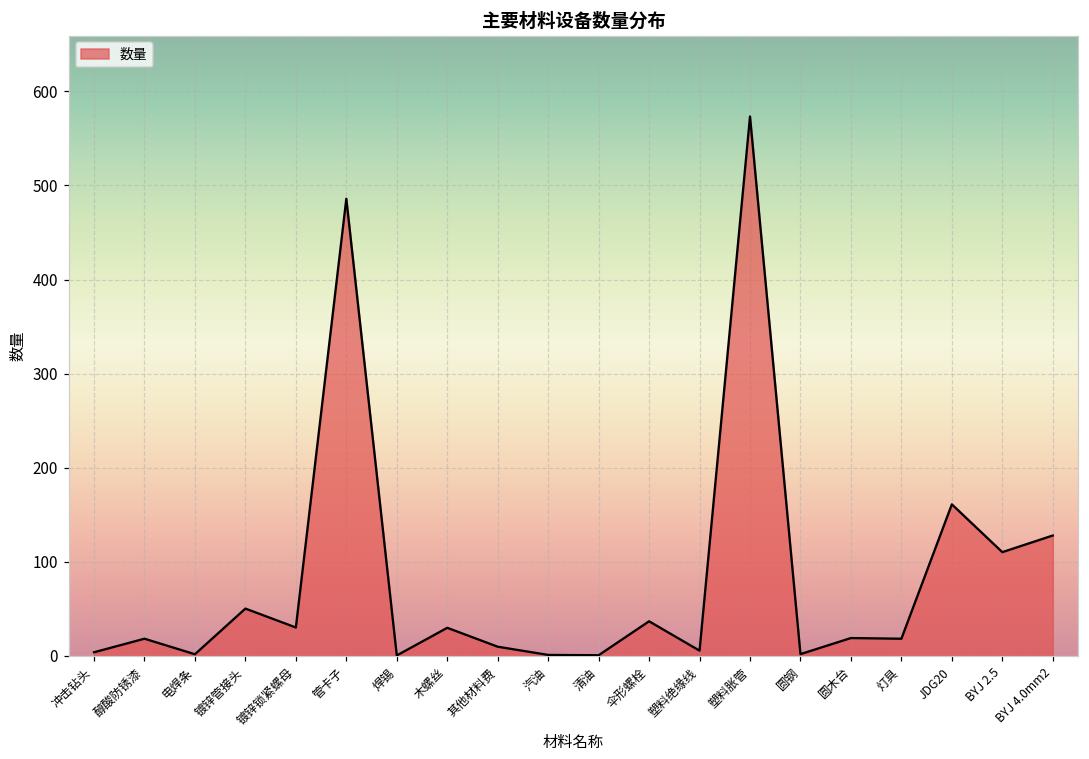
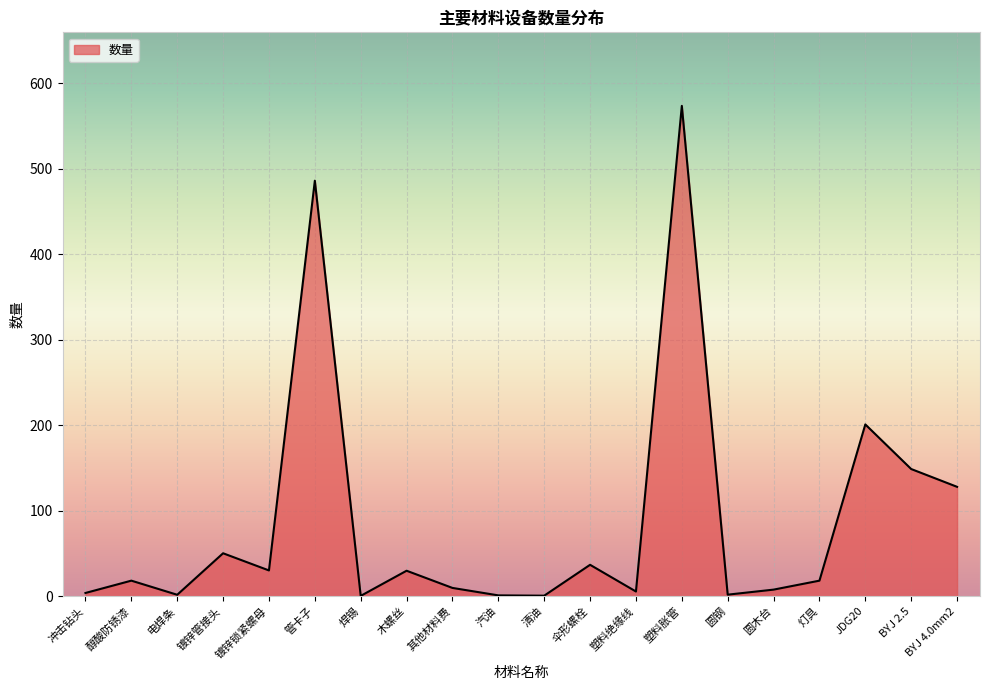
圆木台: 20 -> 10
JDG20: 160 -> 200
BYJ 2.5: 110 -> 150
